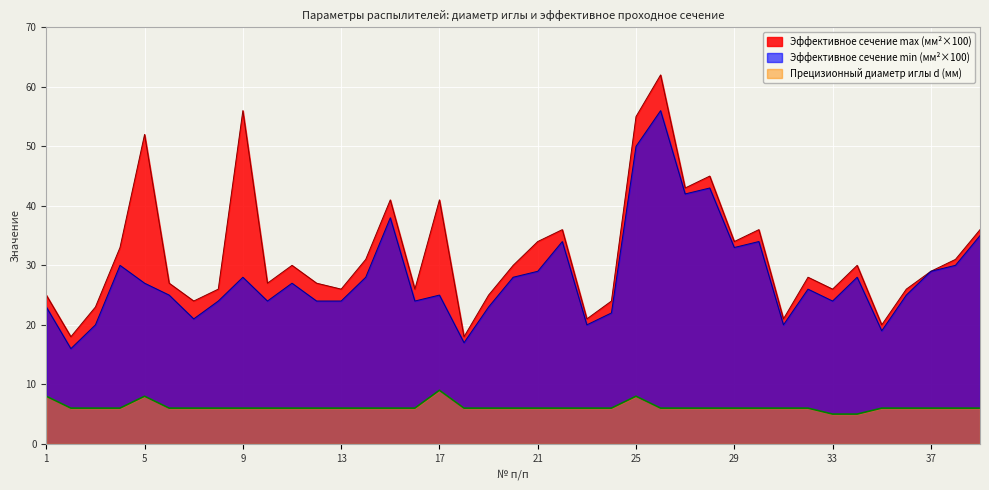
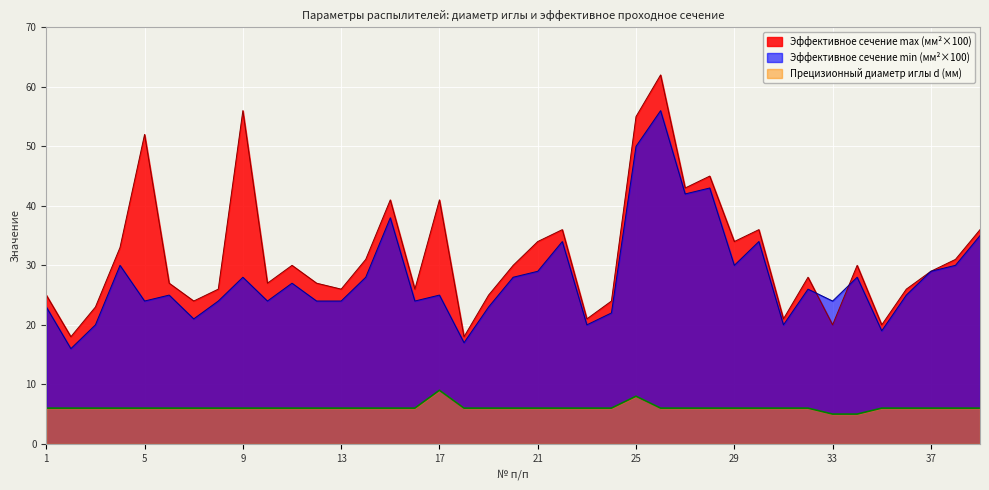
Прецизионный диаметр иглы d (мм), 1: 8 -> 6
Эффективное сечение min (мм²×100), 5: 27 -> 24
Прецизионный диаметр иглы d (мм), 5: 8 -> 6
Эффективное сечение min (мм²×100), 29: 33 -> 30
Эффективное сечение max (мм²×100), 33: 26 -> 20
